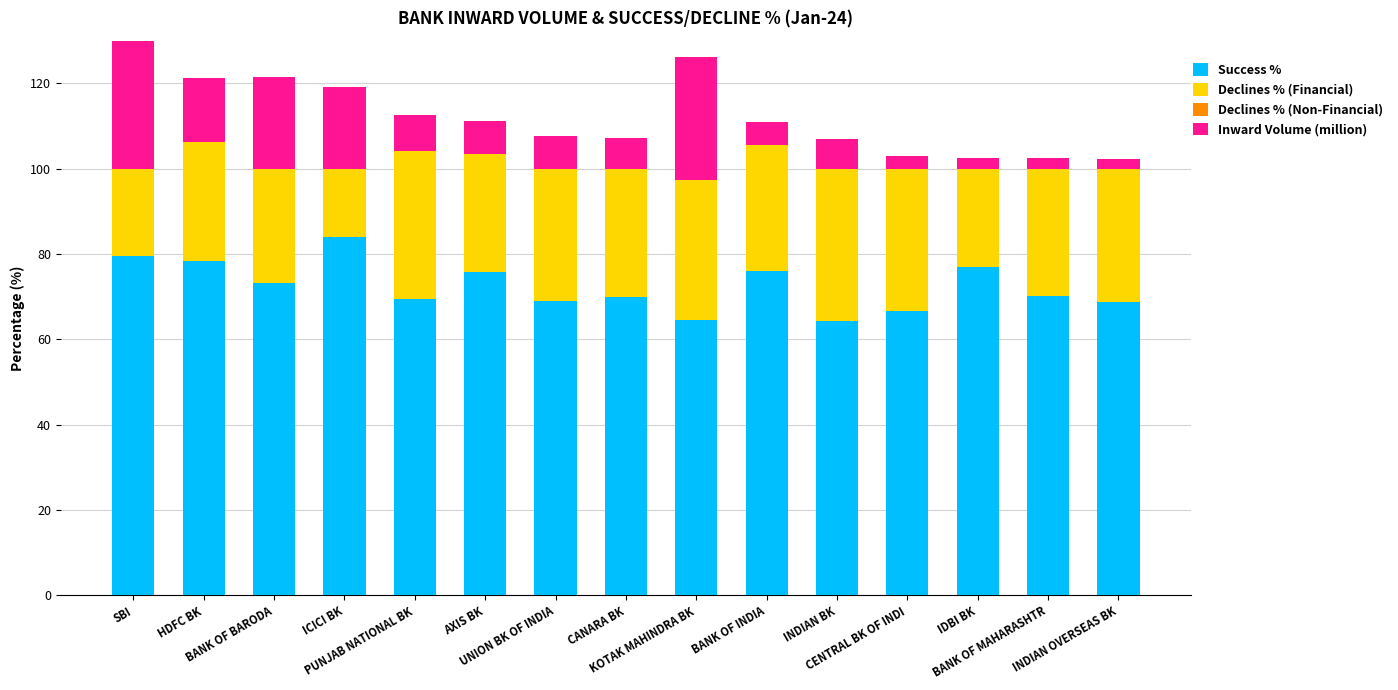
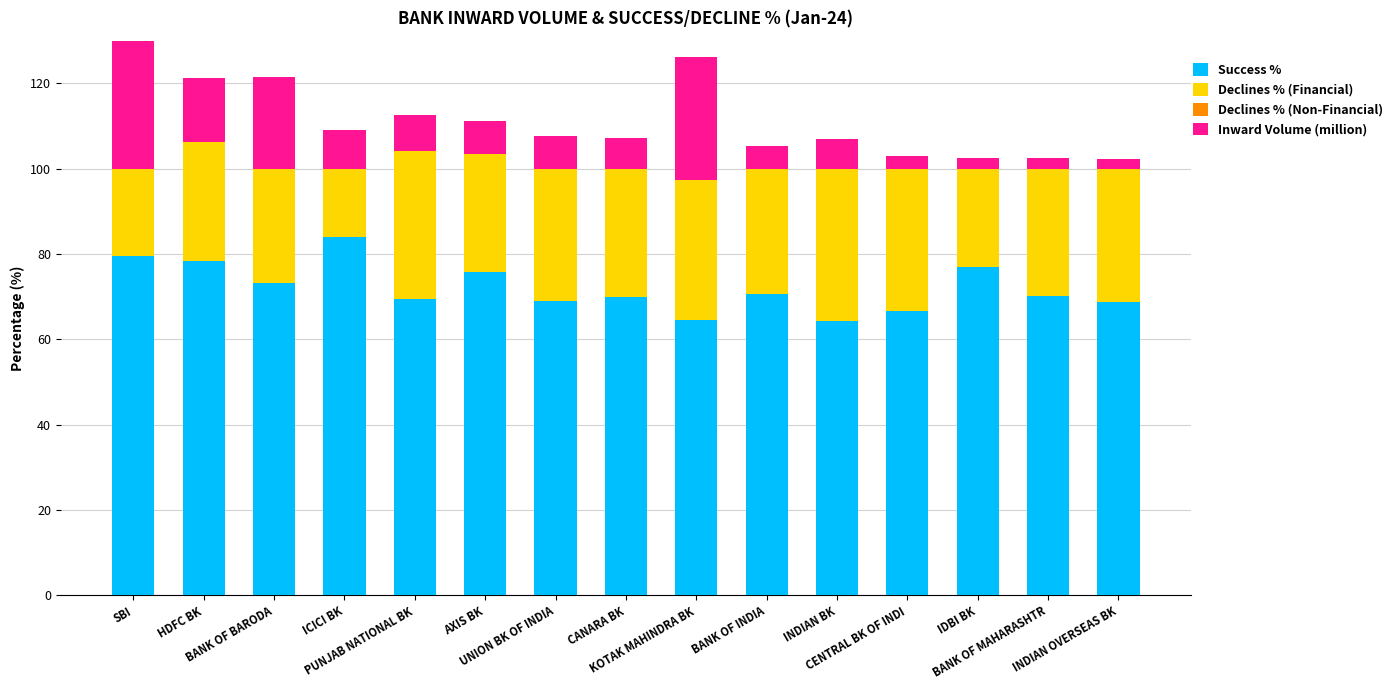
Inward Volume (million), ICICI BK: 19 -> 9
Success %, BANK OF INDIA: 76 -> 71
